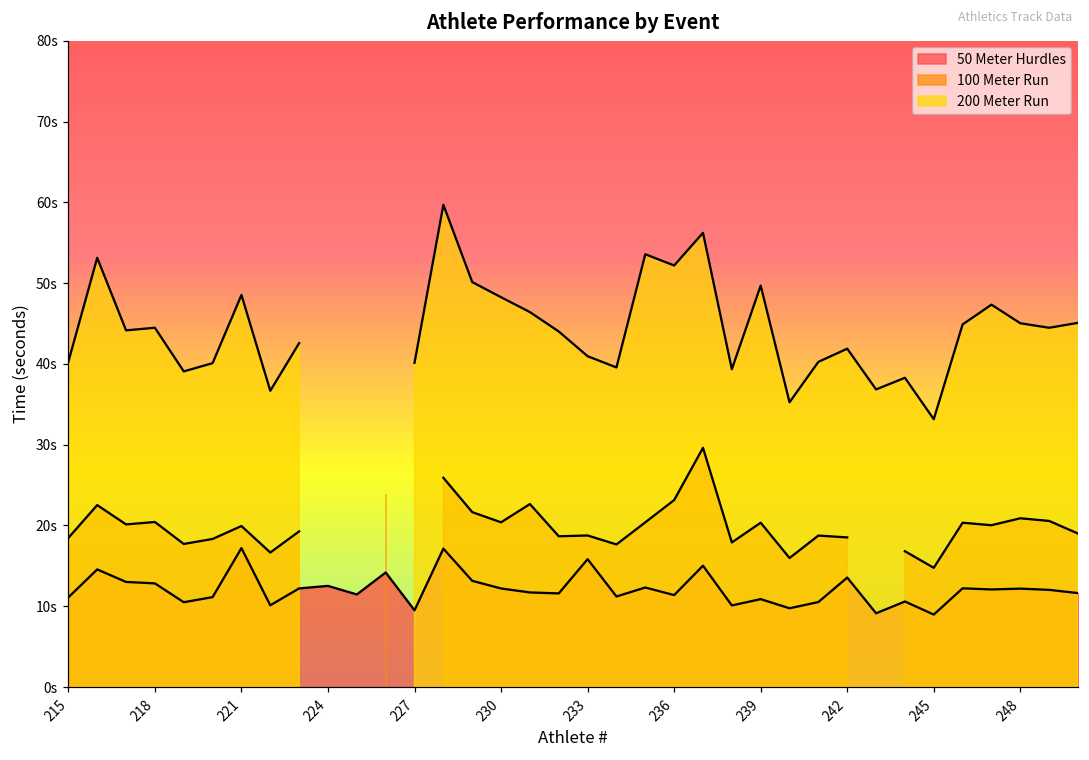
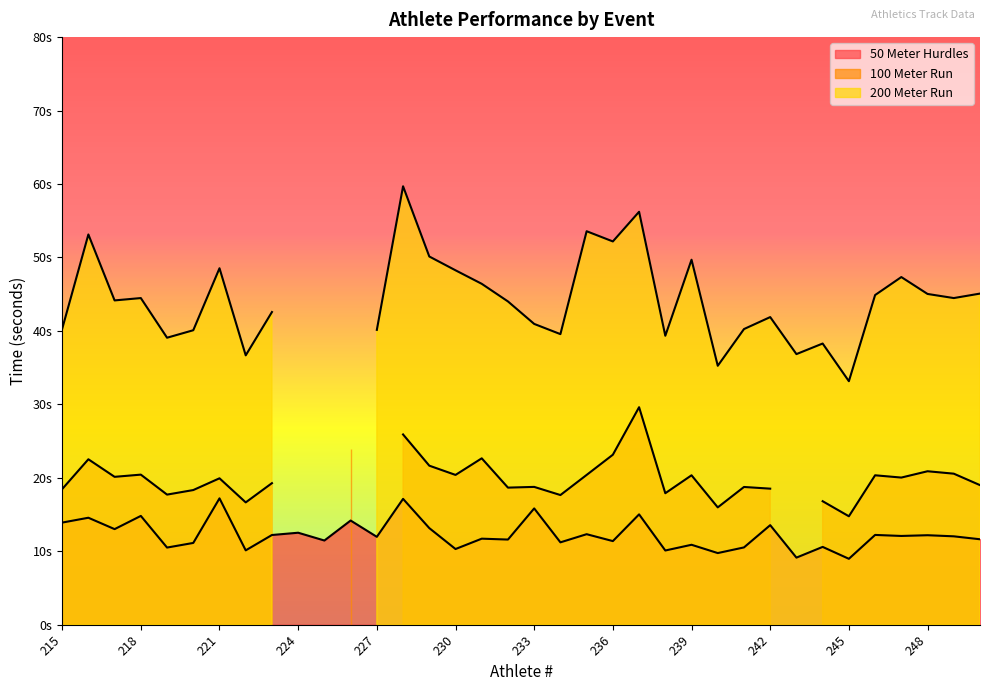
50 Meter Hurdles, 215: 11s -> 14s
50 Meter Hurdles, 218: 13s -> 15s
50 Meter Hurdles, 227: 10s -> 12s
50 Meter Hurdles, 230: 12s -> 10s
